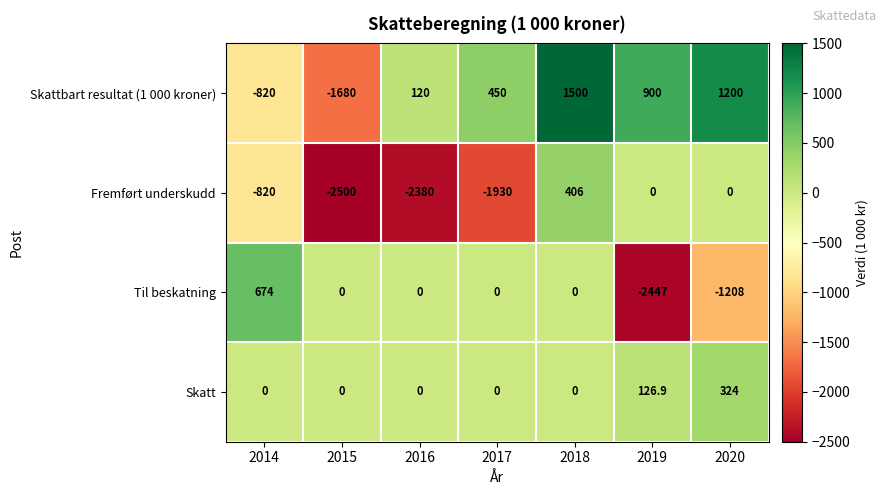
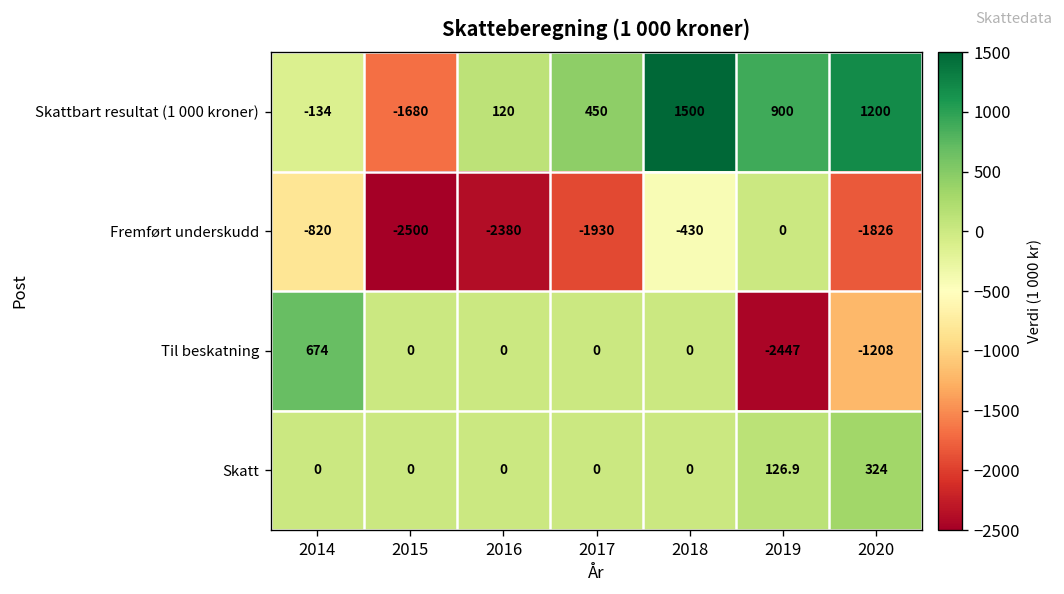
Skattbart resultat (1 000 kroner), 2014: -820 -> -134
Fremført underskudd, 2018: 406 -> -430
Fremført underskudd, 2020: 0 -> -1826
